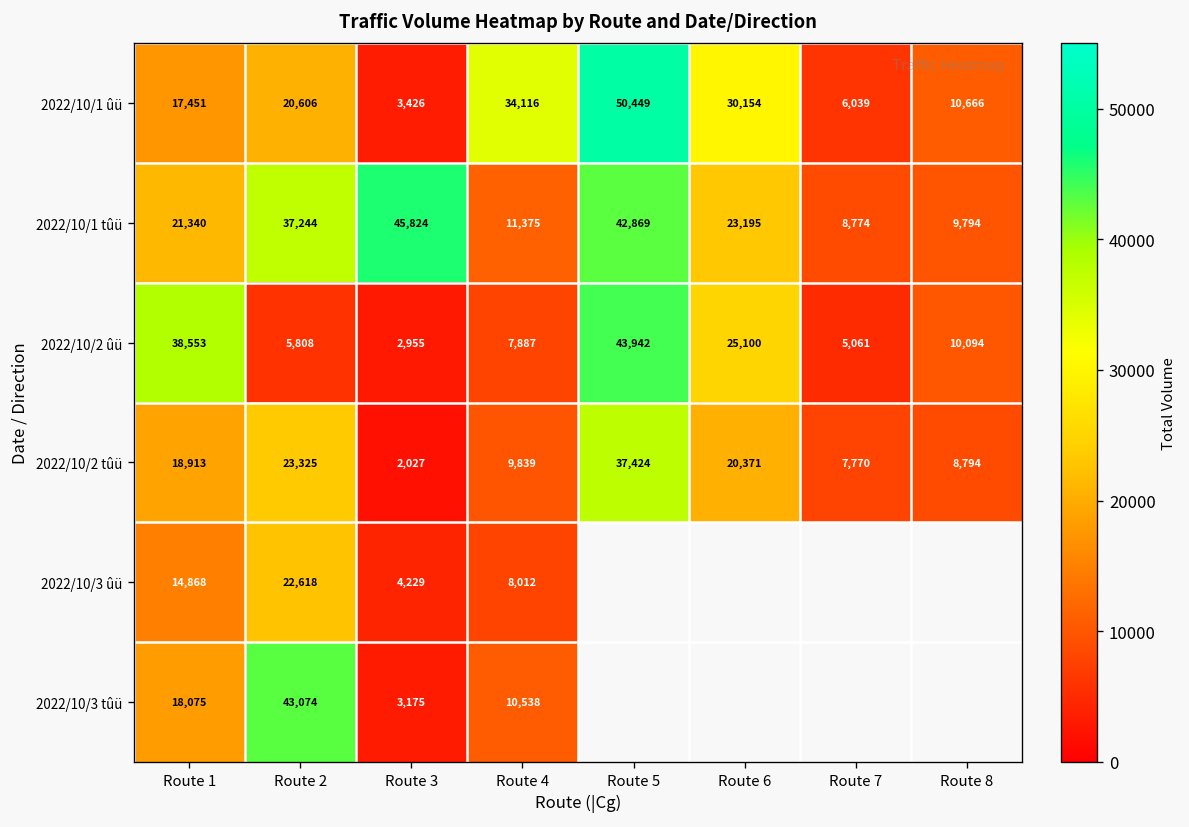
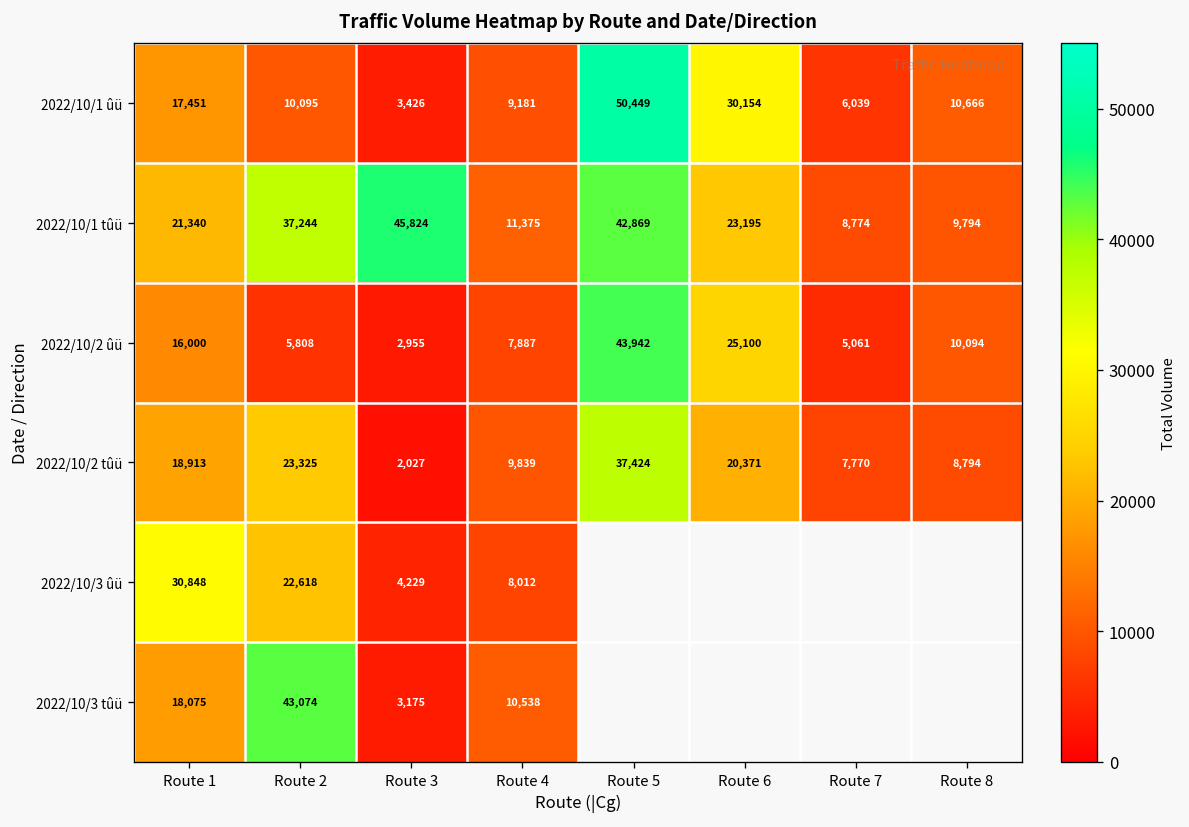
2022/10/1 ûü, Route 2: 20,606 -> 10,095
2022/10/1 ûü, Route 4: 34,116 -> 9,181
2022/10/2 ûü, Route 1: 38,553 -> 16,000
2022/10/3 ûü, Route 1: 14,868 -> 30,848
